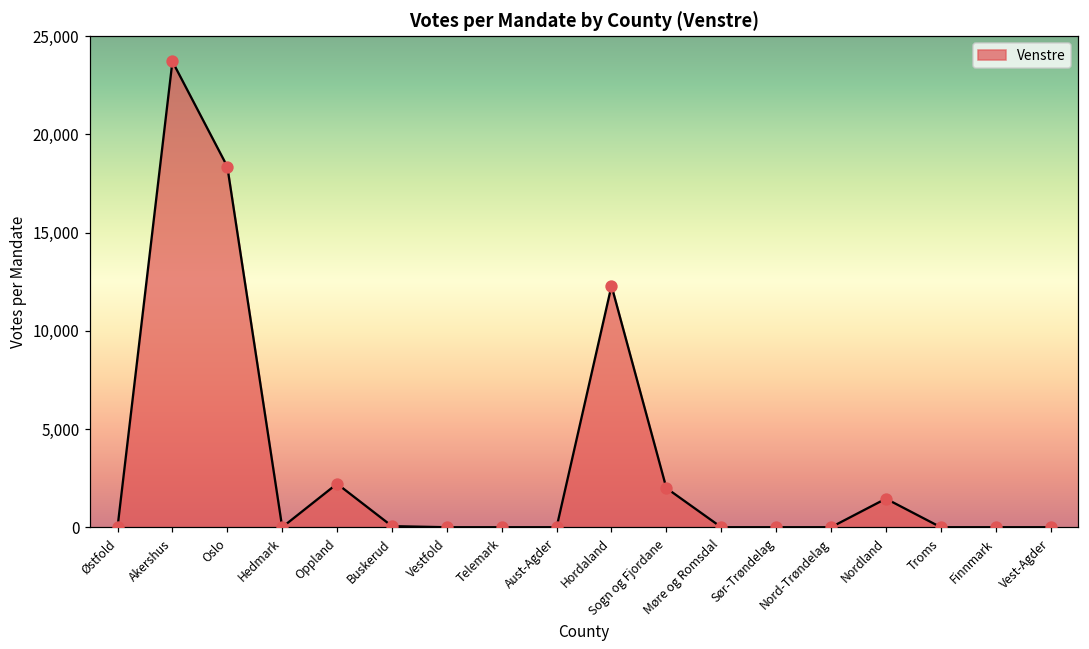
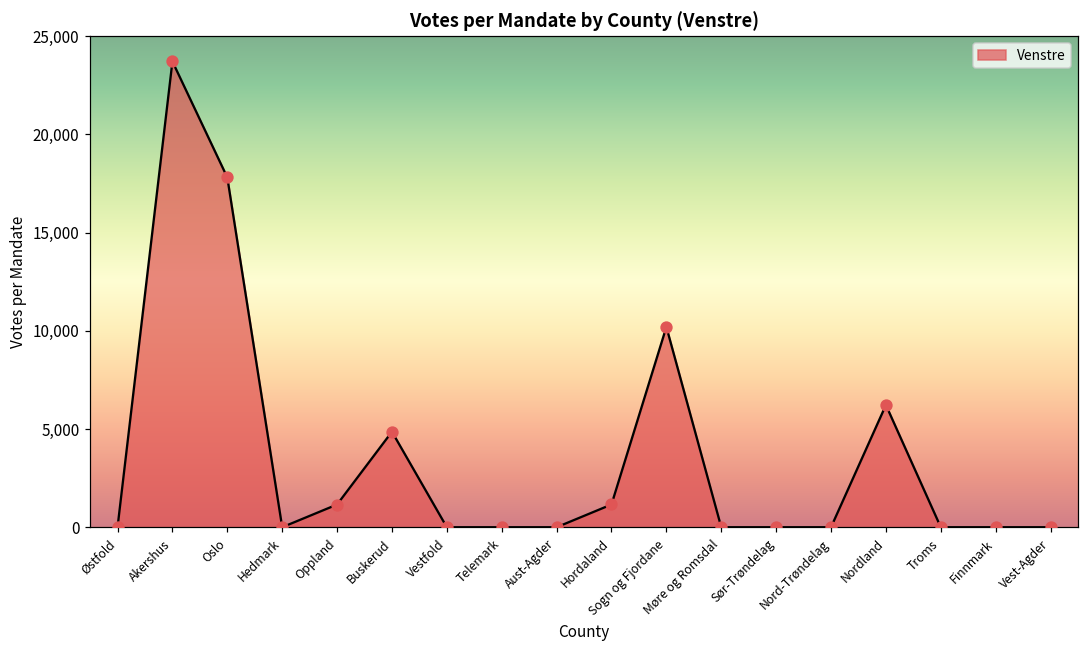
Oslo: 18,400 -> 17,800
Oppland: 2,200 -> 1,200
Buskerud: 100 -> 4,900
Hordaland: 12,300 -> 1,200
Sogn og Fjordane: 2,000 -> 10,200
Nordland: 1,500 -> 6,200
